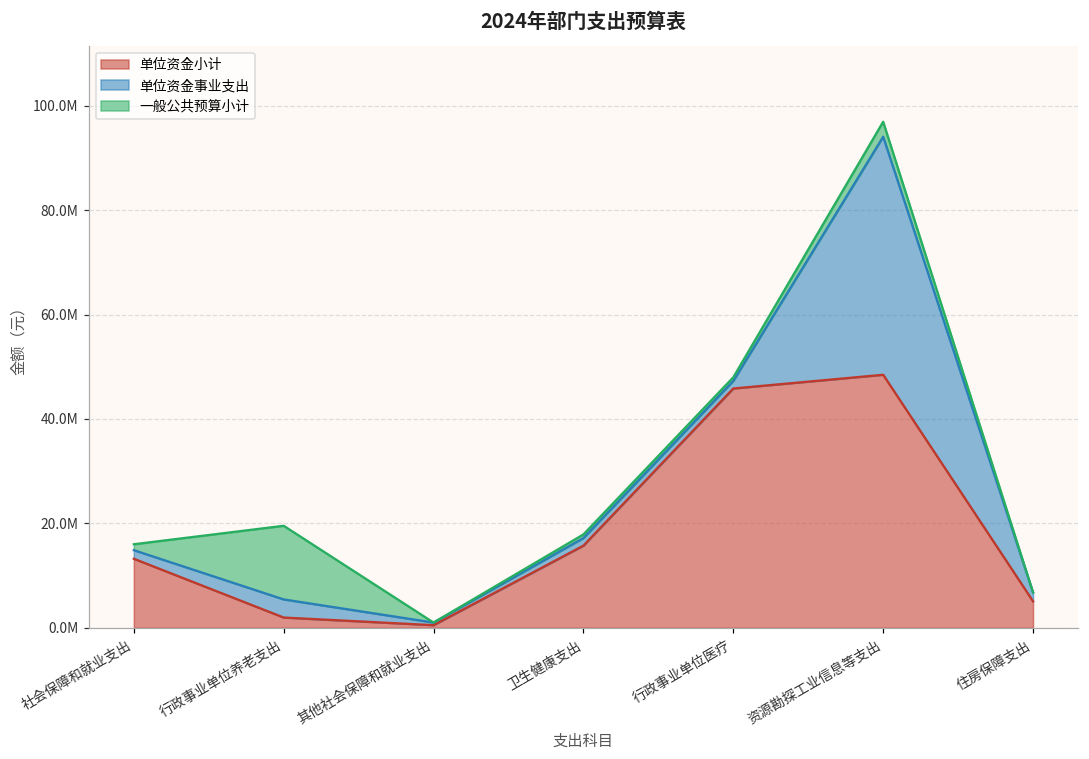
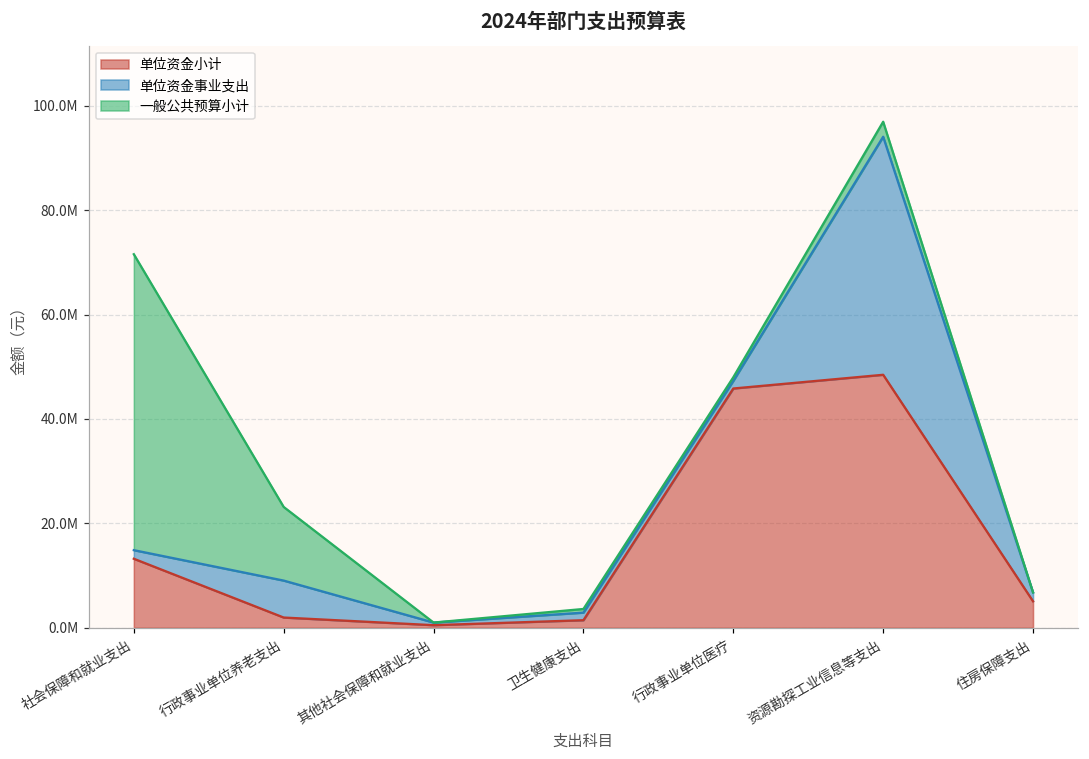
一般公共预算小计, 社会保障和就业支出: 1000000 -> 57000000
单位资金事业支出, 行政事业单位养老支出: 3000000 -> 7000000
单位资金小计, 卫生健康支出: 16000000 -> 1000000
